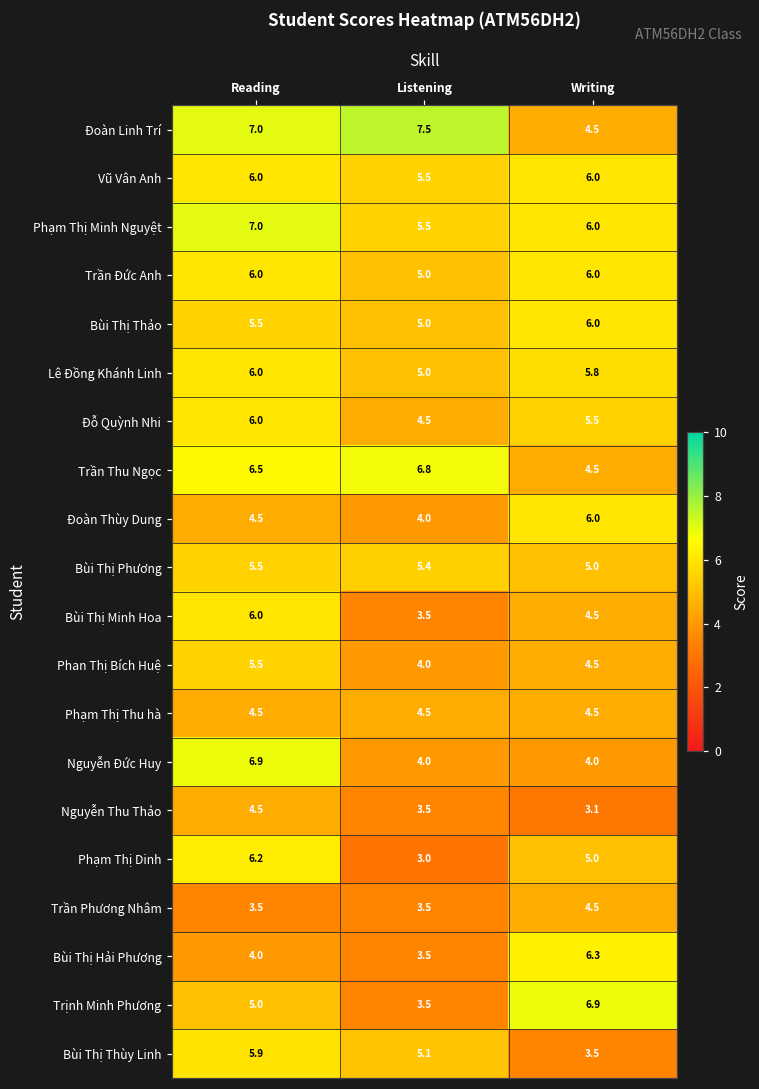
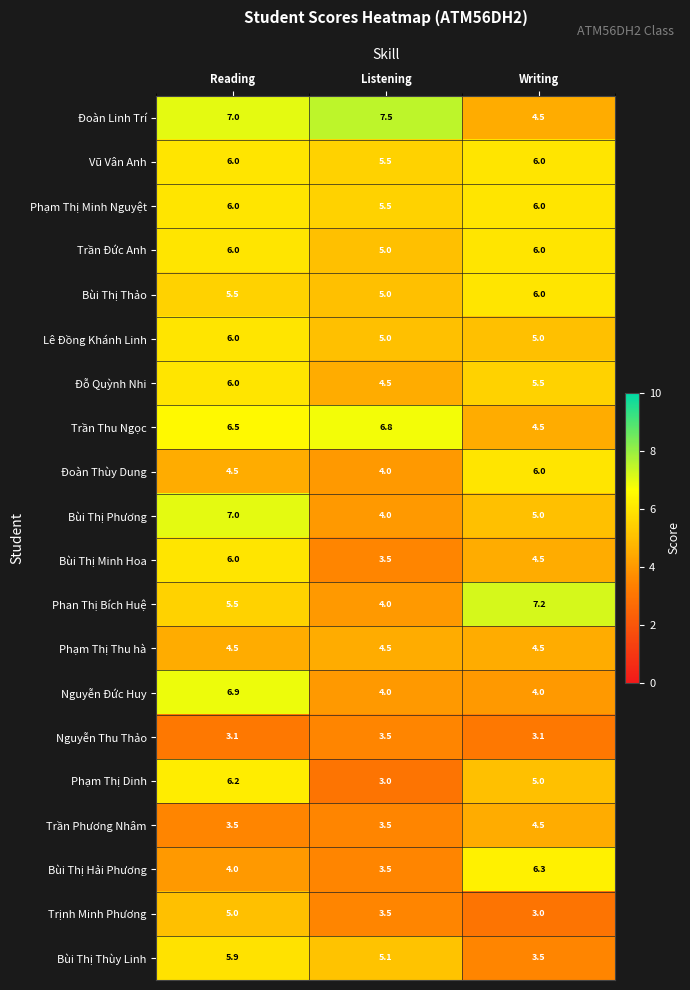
Phạm Thị Minh Nguyệt, Reading: 7.0 -> 6.0
Lê Đồng Khánh Linh, Writing: 5.8 -> 5.0
Bùi Thị Phương, Reading: 5.5 -> 7.0
Bùi Thị Phương, Listening: 5.4 -> 4.0
Phan Thị Bích Huệ, Writing: 4.5 -> 7.2
Nguyễn Thu Thảo, Reading: 4.5 -> 3.1
Trịnh Minh Phương, Writing: 6.9 -> 3.0
